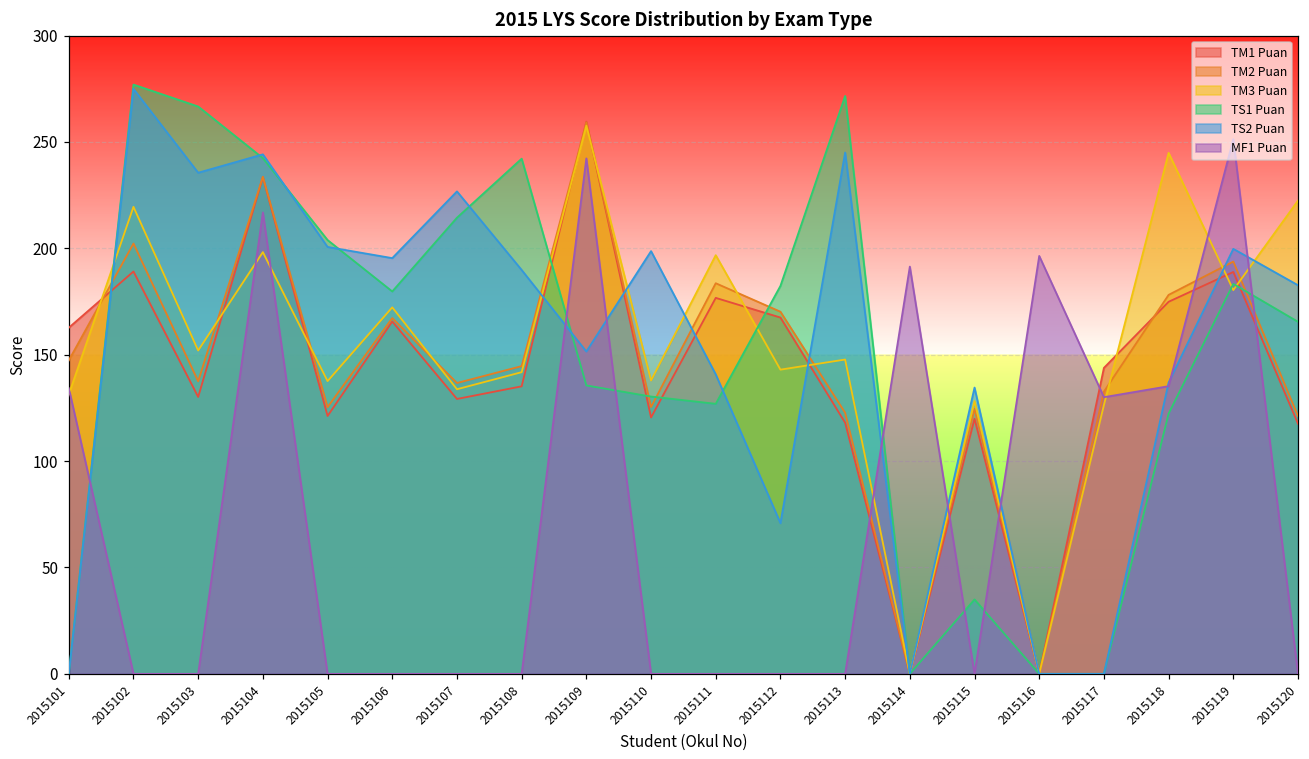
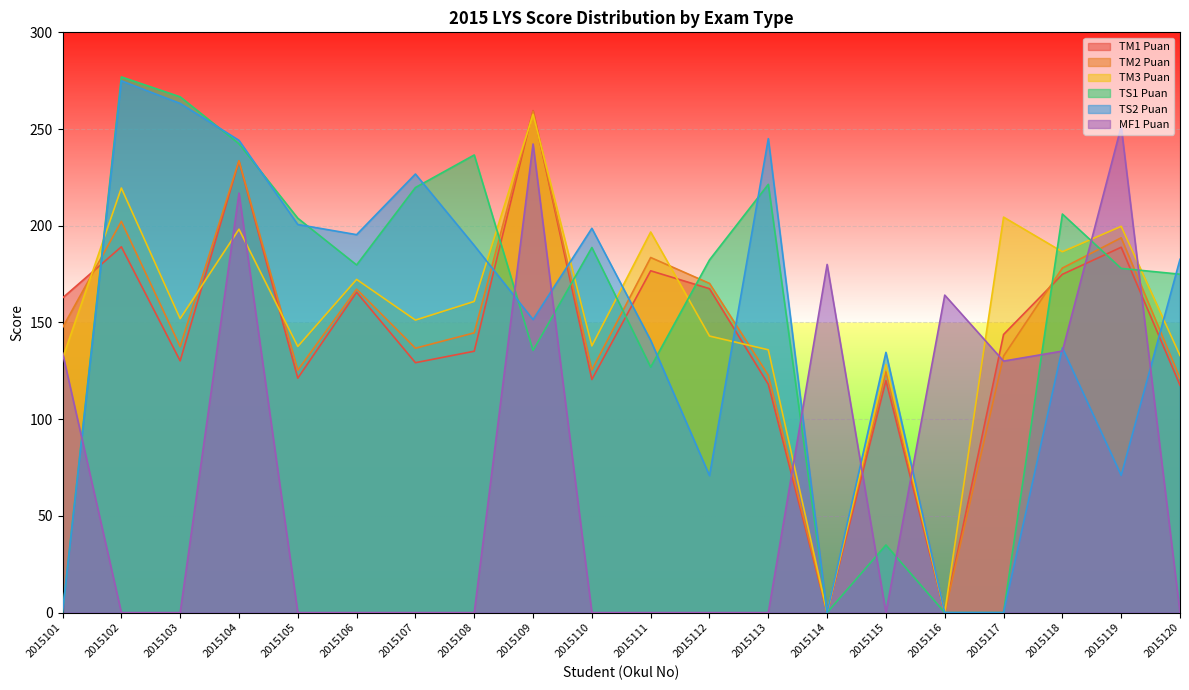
TS2 Puan, 2015103: 236 -> 263
TM3 Puan, 2015107: 134 -> 151
TS1 Puan, 2015107: 214 -> 220
TM3 Puan, 2015108: 142 -> 161
TS1 Puan, 2015108: 242 -> 237
TS1 Puan, 2015110: 130 -> 189
TM3 Puan, 2015113: 148 -> 136
TS1 Puan, 2015113: 272 -> 221
MF1 Puan, 2015114: 191 -> 180
MF1 Puan, 2015116: 196 -> 164
TM3 Puan, 2015117: 126 -> 204
TM3 Puan, 2015118: 245 -> 187
TS1 Puan, 2015118: 122 -> 206
TM3 Puan, 2015119: 180 -> 200
TS1 Puan, 2015119: 183 -> 178
TS2 Puan, 2015119: 200 -> 71
TM3 Puan, 2015120: 222 -> 133
TS1 Puan, 2015120: 165 -> 175
